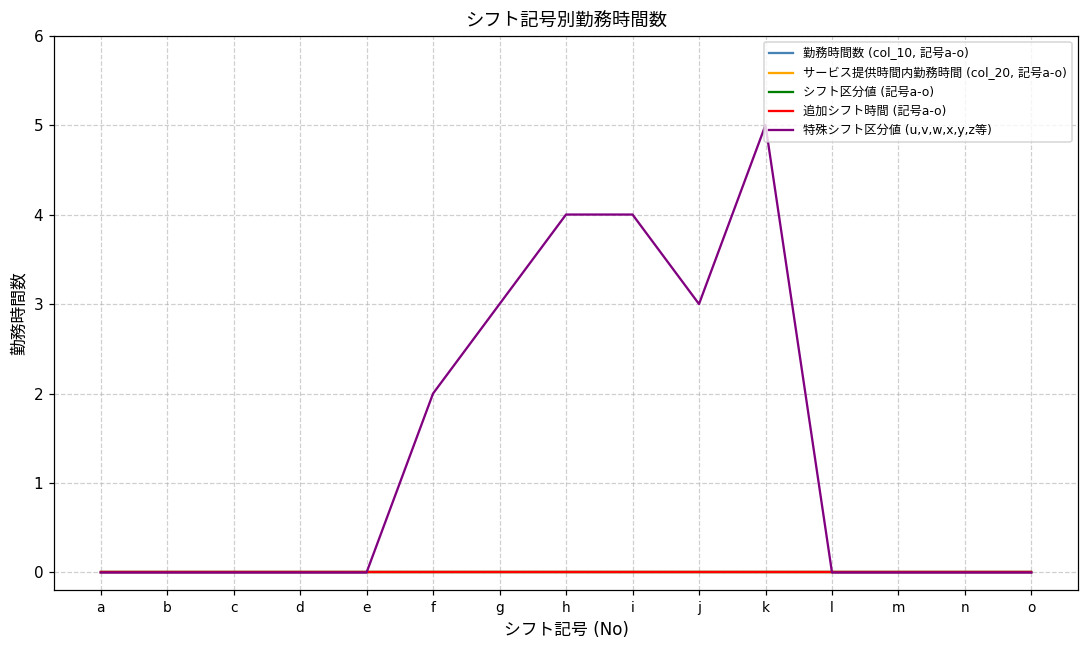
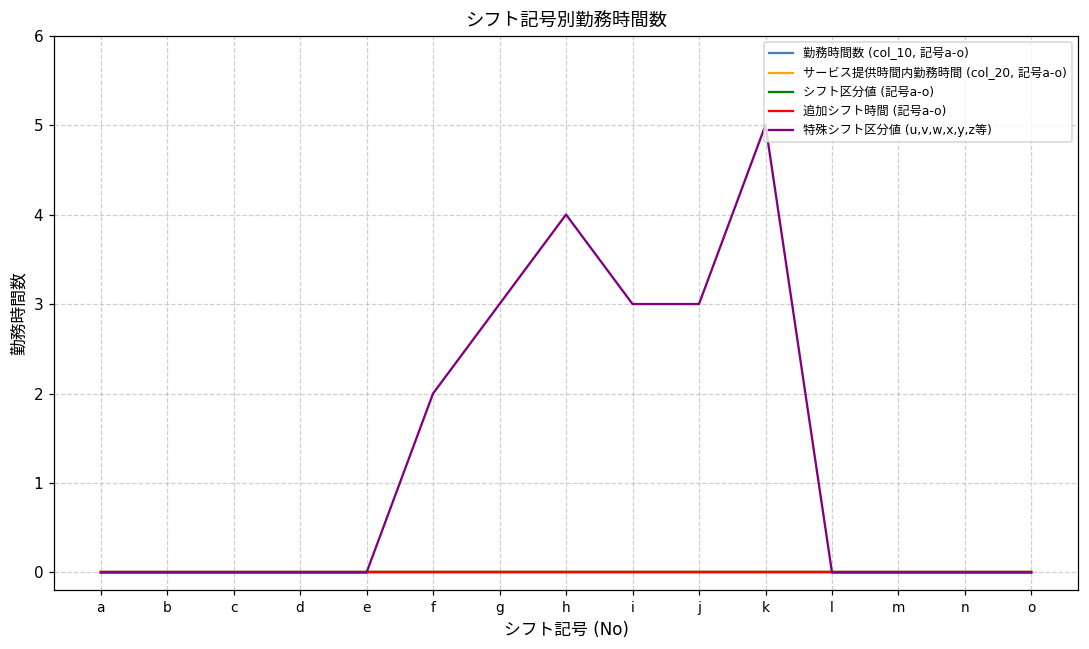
特殊シフト区分値 (u,v,w,x,y,z等), i: 4 -> 3
